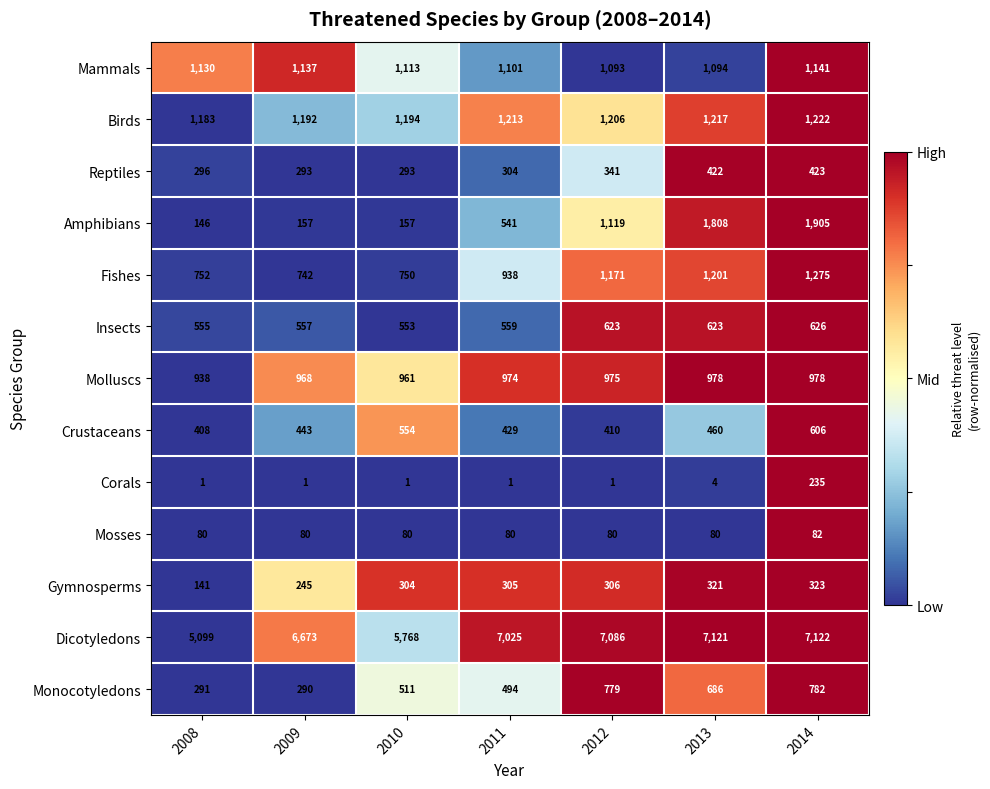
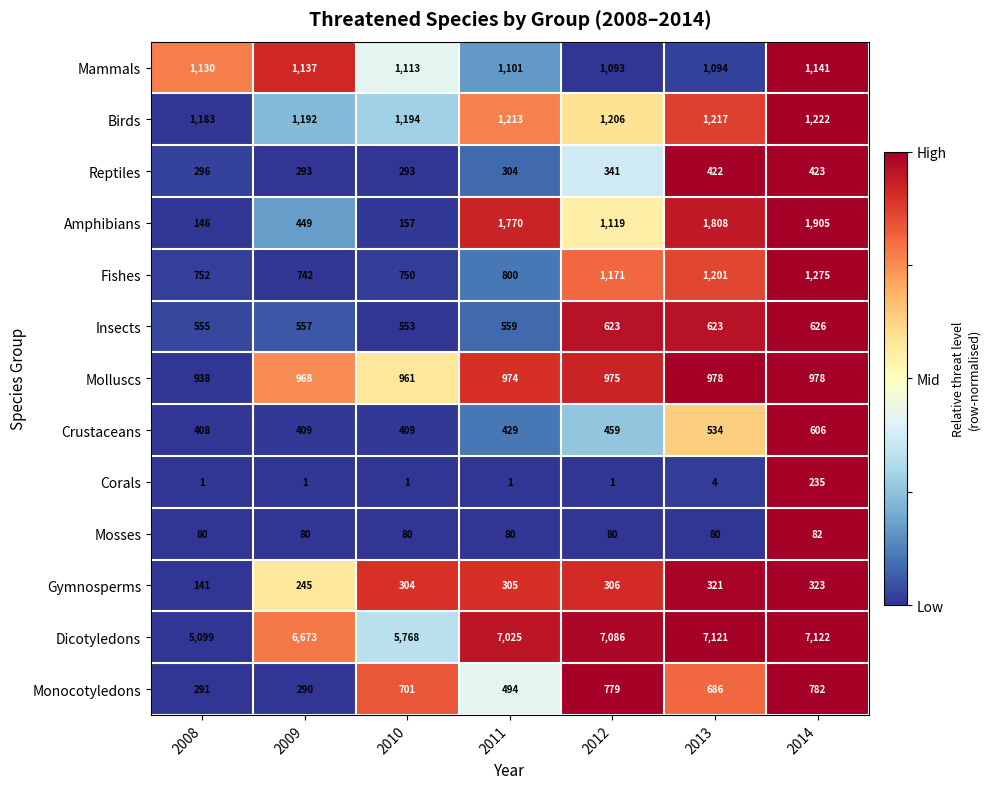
Amphibians, 2009: 157 -> 449
Amphibians, 2011: 541 -> 1,770
Fishes, 2011: 938 -> 800
Crustaceans, 2009: 443 -> 409
Crustaceans, 2010: 554 -> 409
Crustaceans, 2012: 410 -> 459
Crustaceans, 2013: 460 -> 534
Monocotyledons, 2010: 511 -> 701
